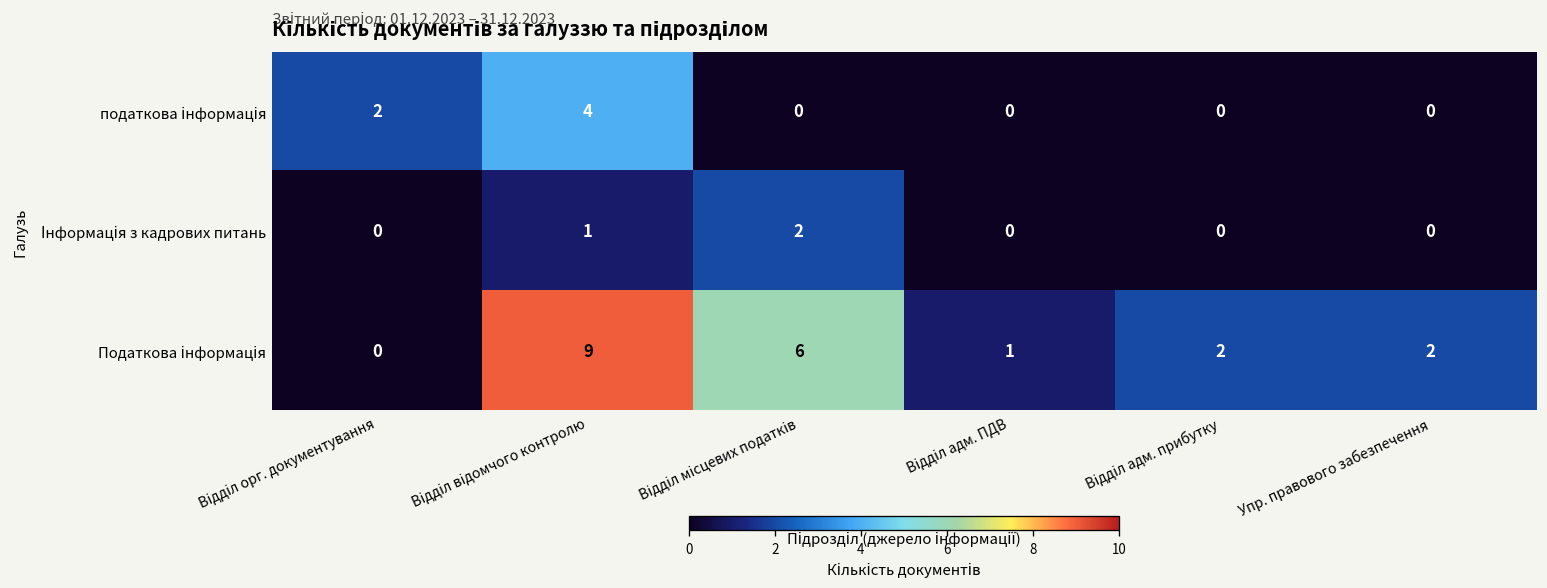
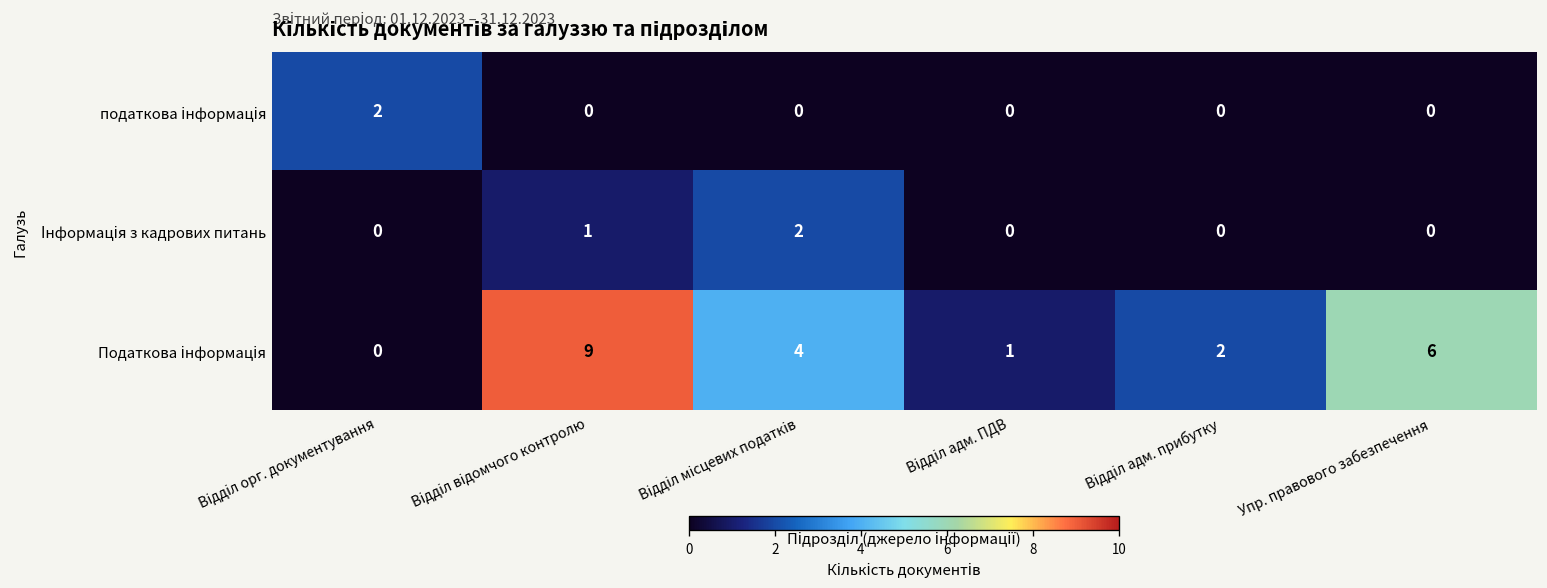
податкова інформація, Відділ відомчого контролю: 4 -> 0
Податкова інформація, Відділ місцевих податків: 6 -> 4
Податкова інформація, Упр. правового забезпечення: 2 -> 6
